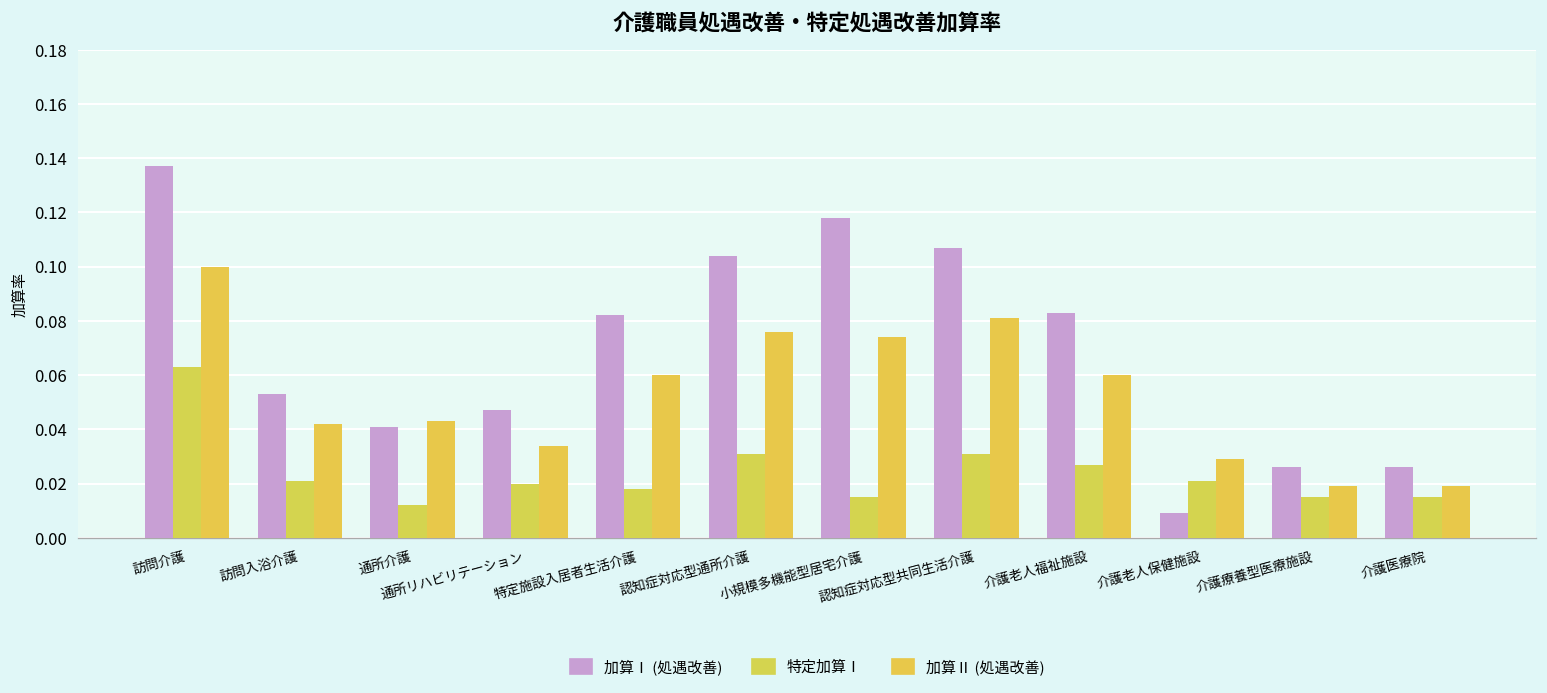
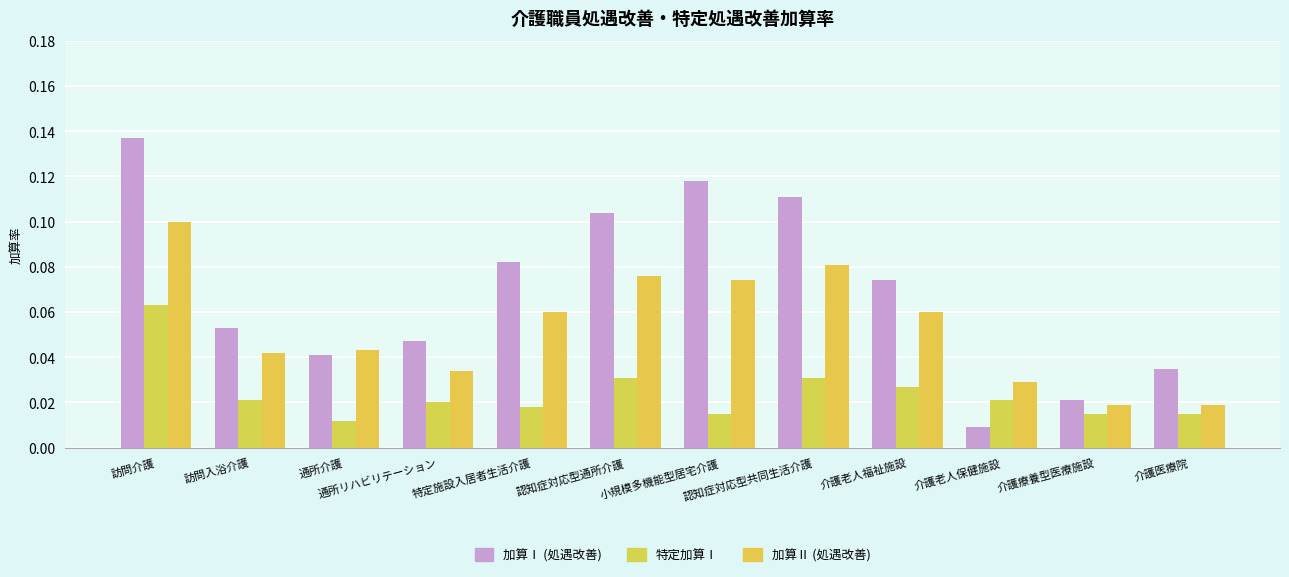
加算Ⅰ (処遇改善), 認知症対応型共同生活介護: 0.107 -> 0.111
加算Ⅰ (処遇改善), 介護老人福祉施設: 0.083 -> 0.074
加算Ⅰ (処遇改善), 介護療養型医療施設: 0.026 -> 0.021
加算Ⅰ (処遇改善), 介護医療院: 0.026 -> 0.035
